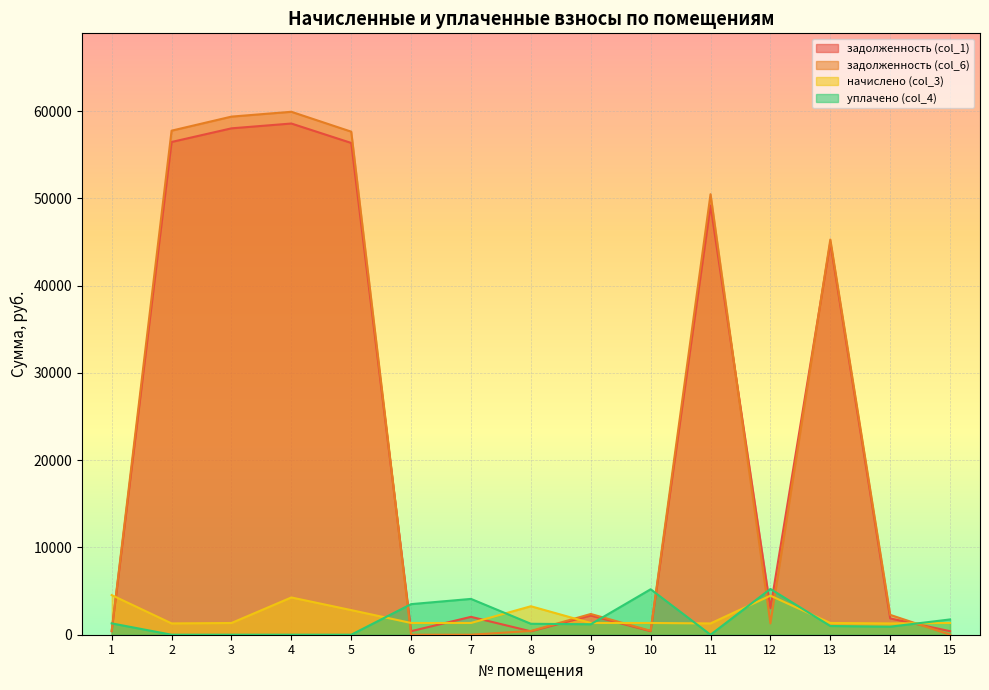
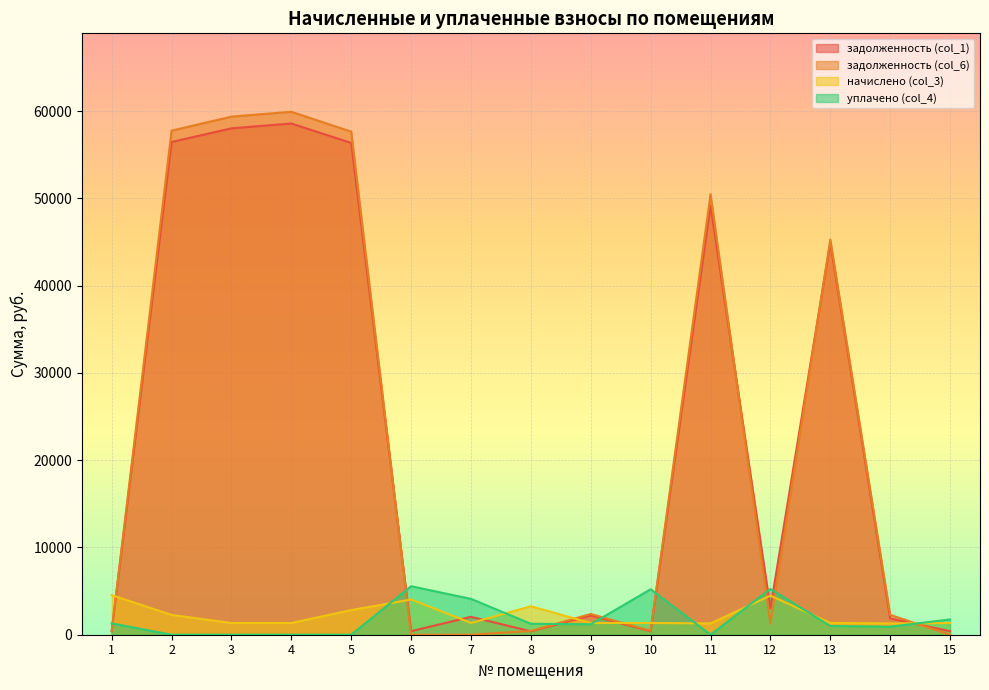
начислено (col_3), 2: 1000 -> 2000
начислено (col_3), 4: 4000 -> 1000
начислено (col_3), 6: 1000 -> 4000
уплачено (col_4), 6: 4000 -> 6000
